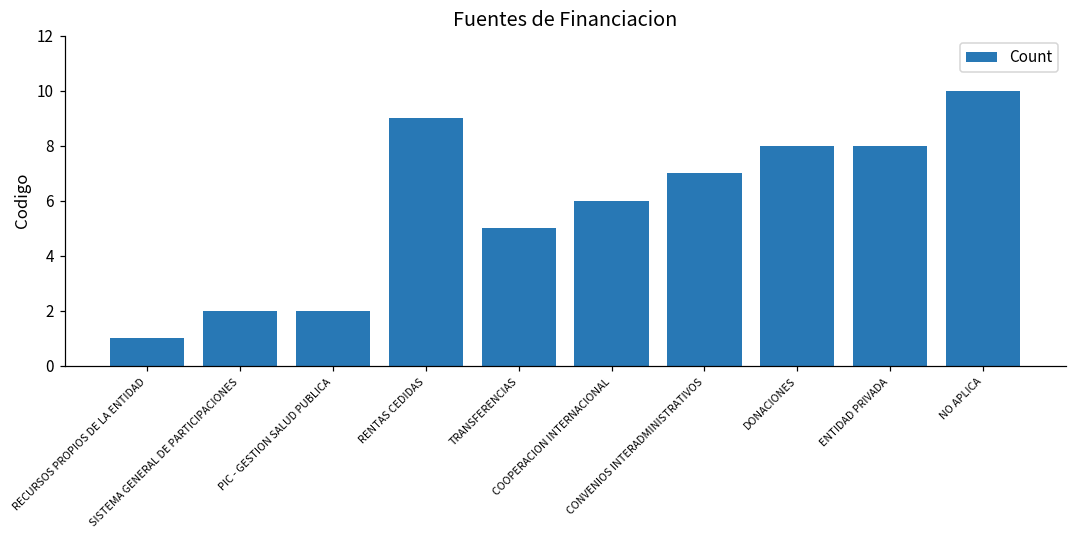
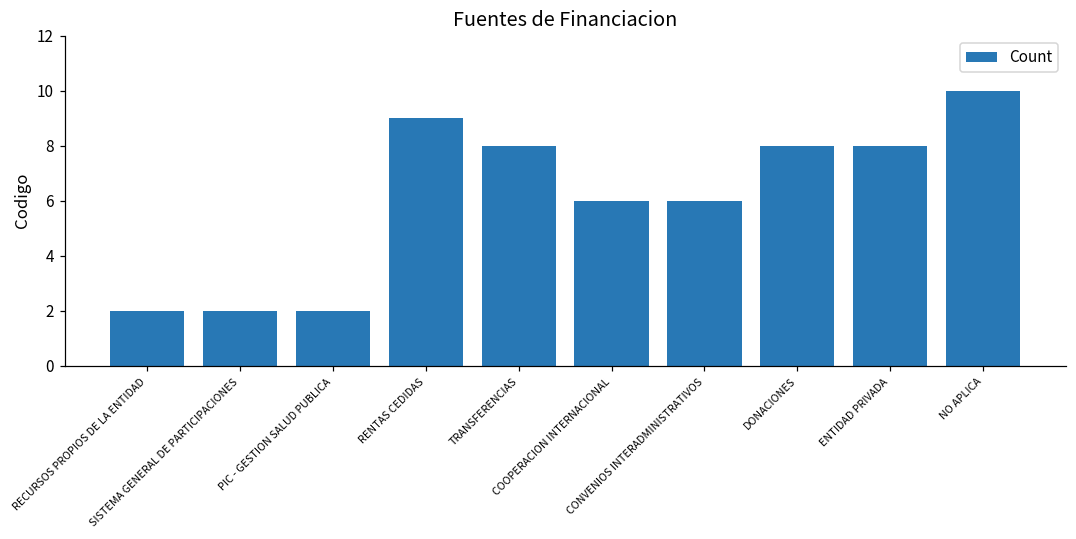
RECURSOS PROPIOS DE LA ENTIDAD: 1 -> 2
TRANSFERENCIAS: 5 -> 8
CONVENIOS INTERADMINISTRATIVOS: 7 -> 6
